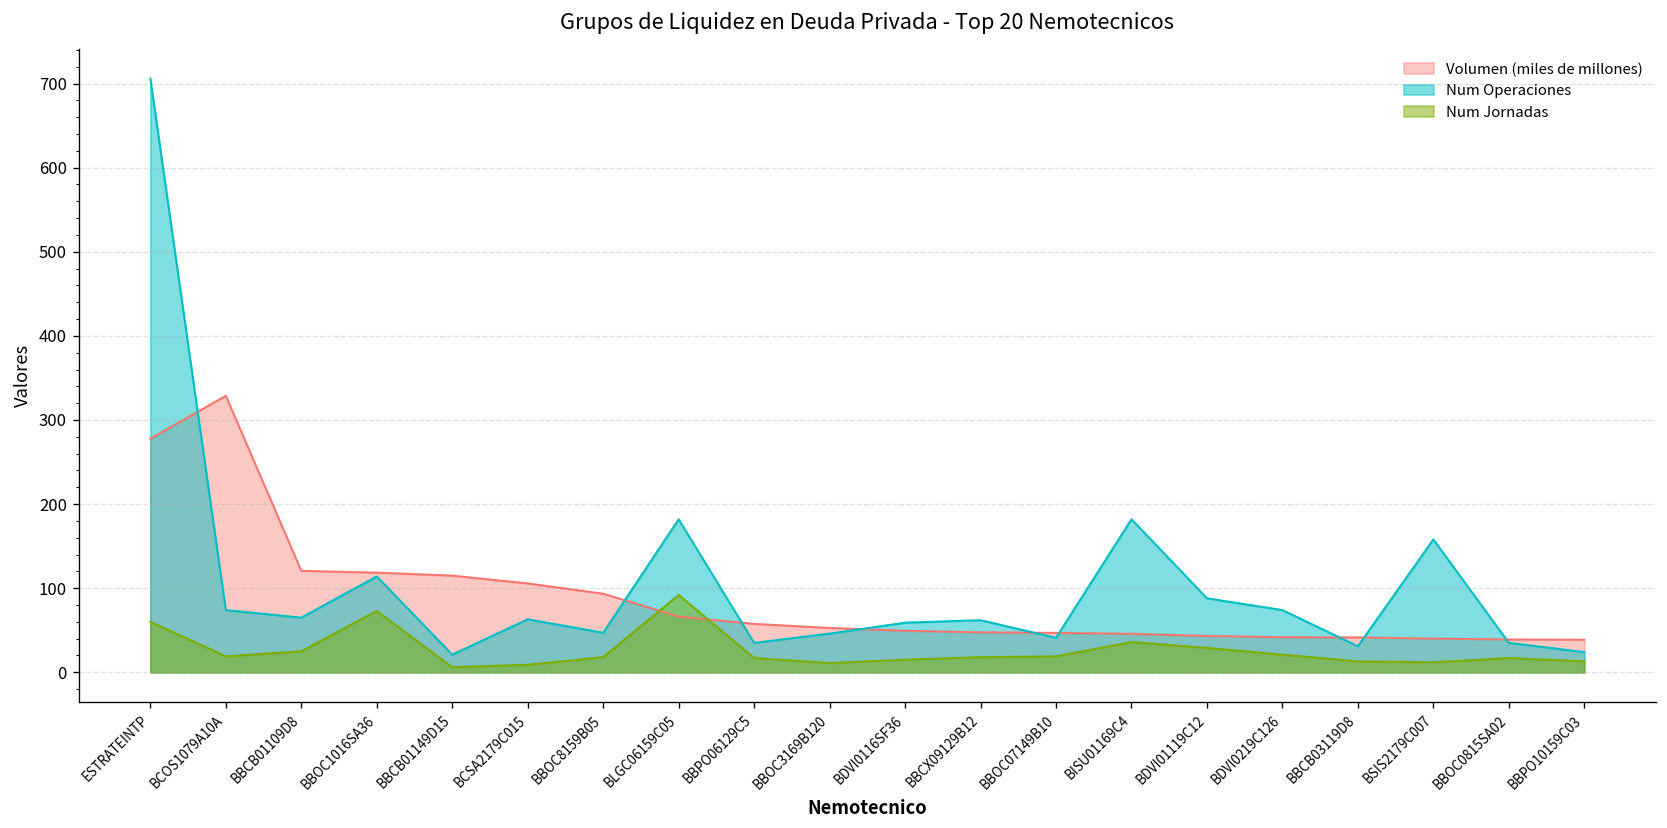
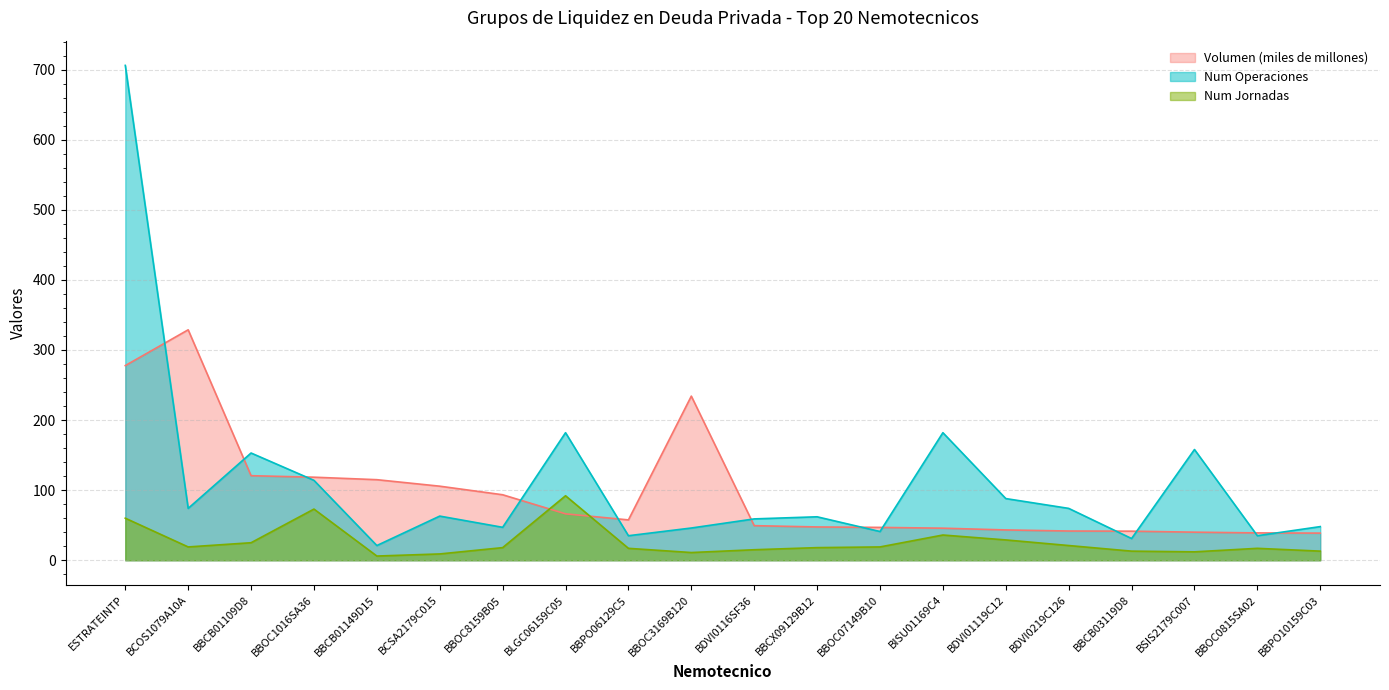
Num Operaciones, BBCB01109D8: 70 -> 150
Volumen (miles de millones), BBOC3169B120: 50 -> 230
Num Operaciones, BBPO10159C03: 20 -> 50
